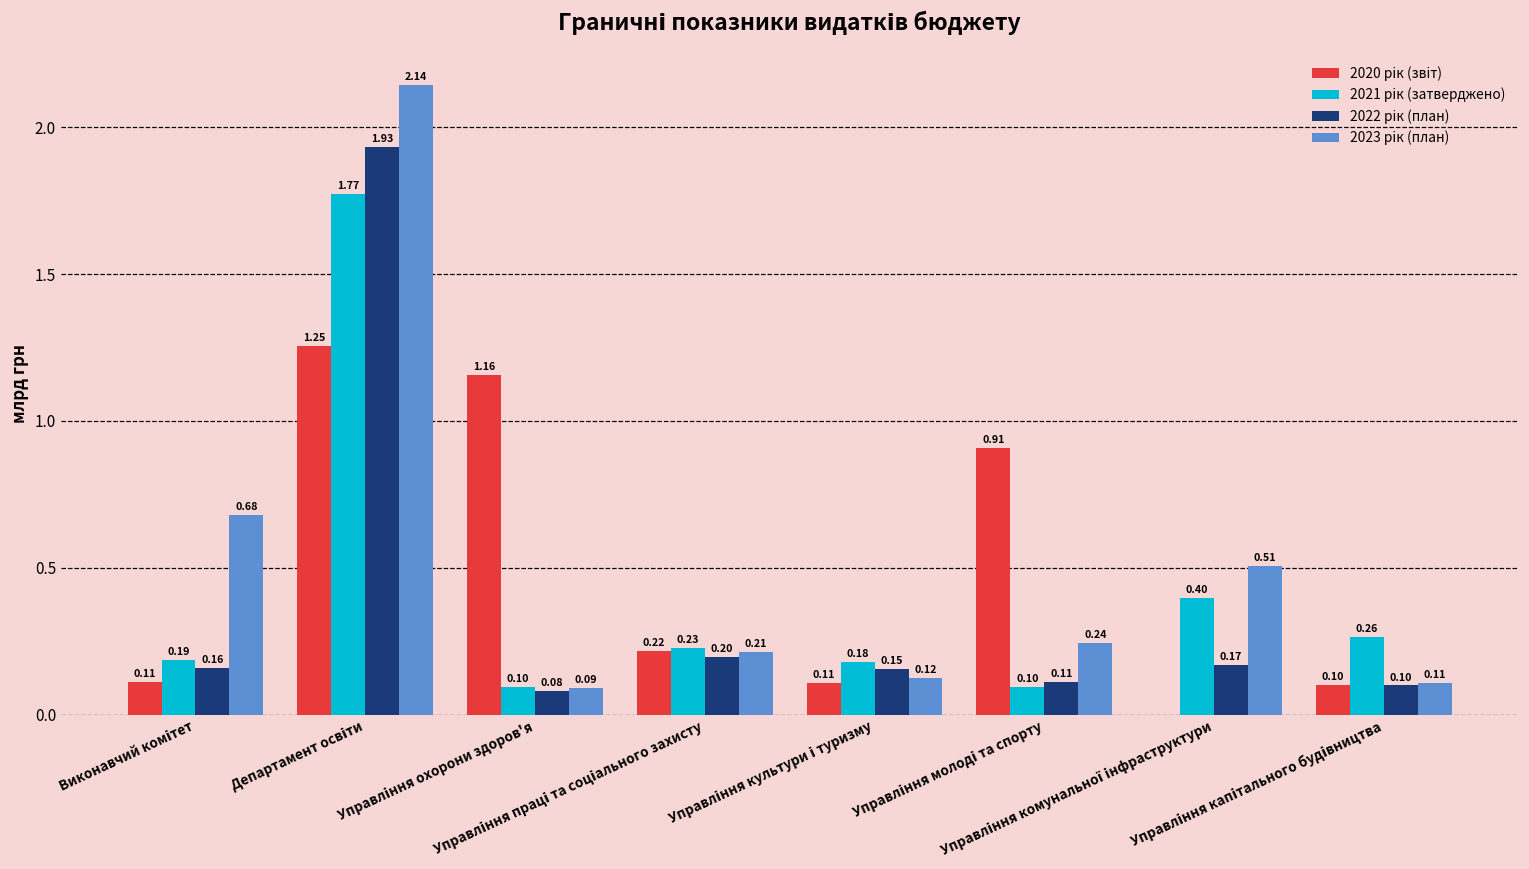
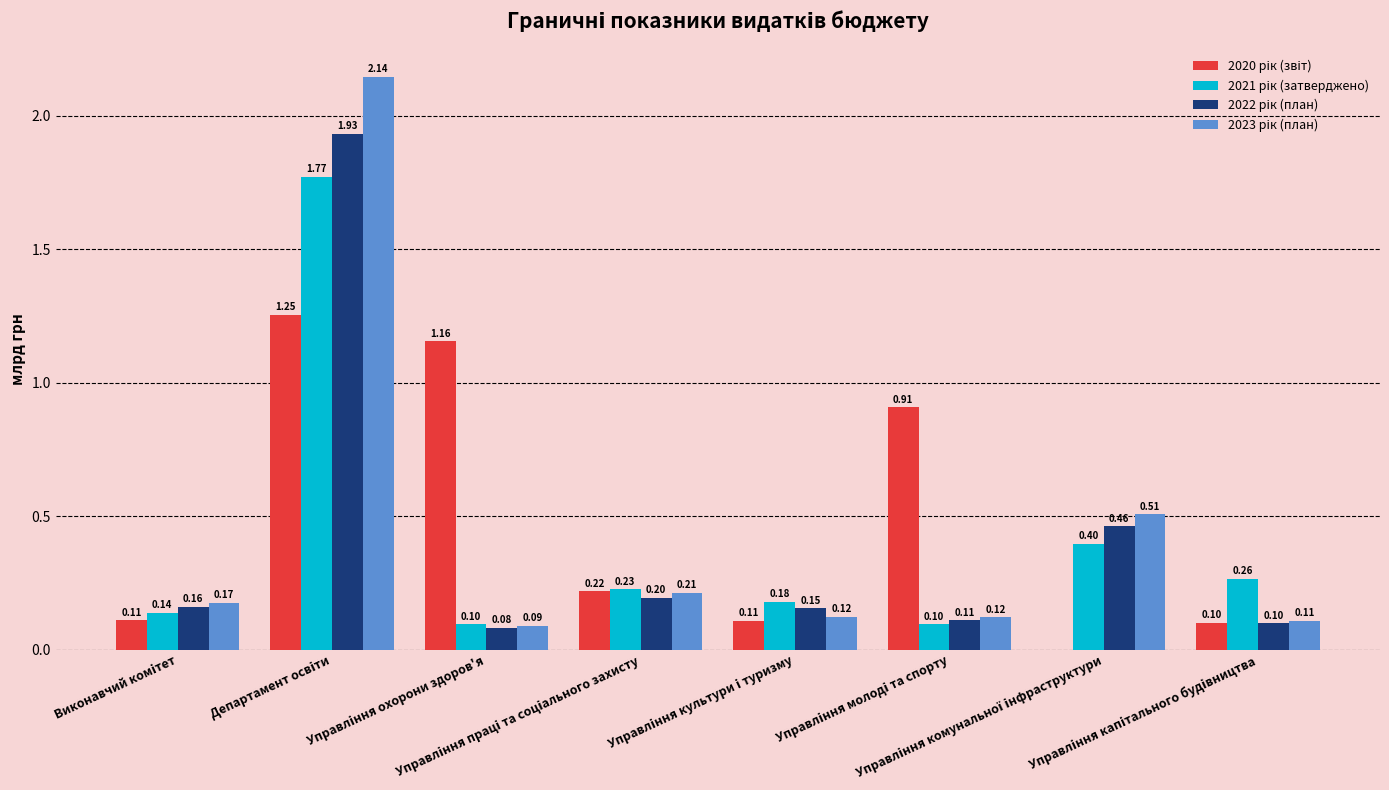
2021 рік (затверджено), Виконавчий комітет: 0.19 -> 0.14
2023 рік (план), Виконавчий комітет: 0.68 -> 0.17
2023 рік (план), Управління молоді та спорту: 0.24 -> 0.12
2022 рік (план), Управління комунальної інфраструктури: 0.17 -> 0.46
